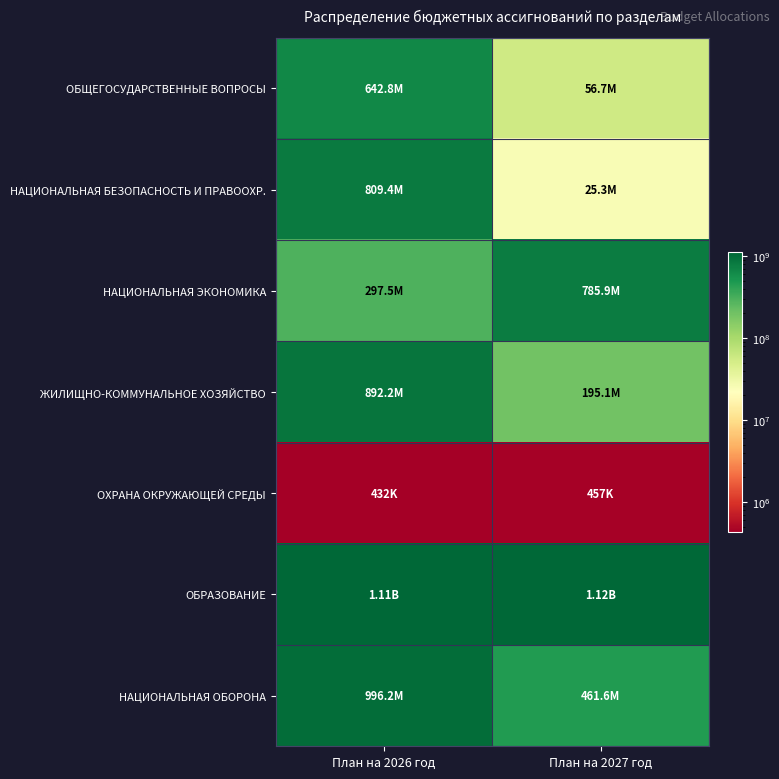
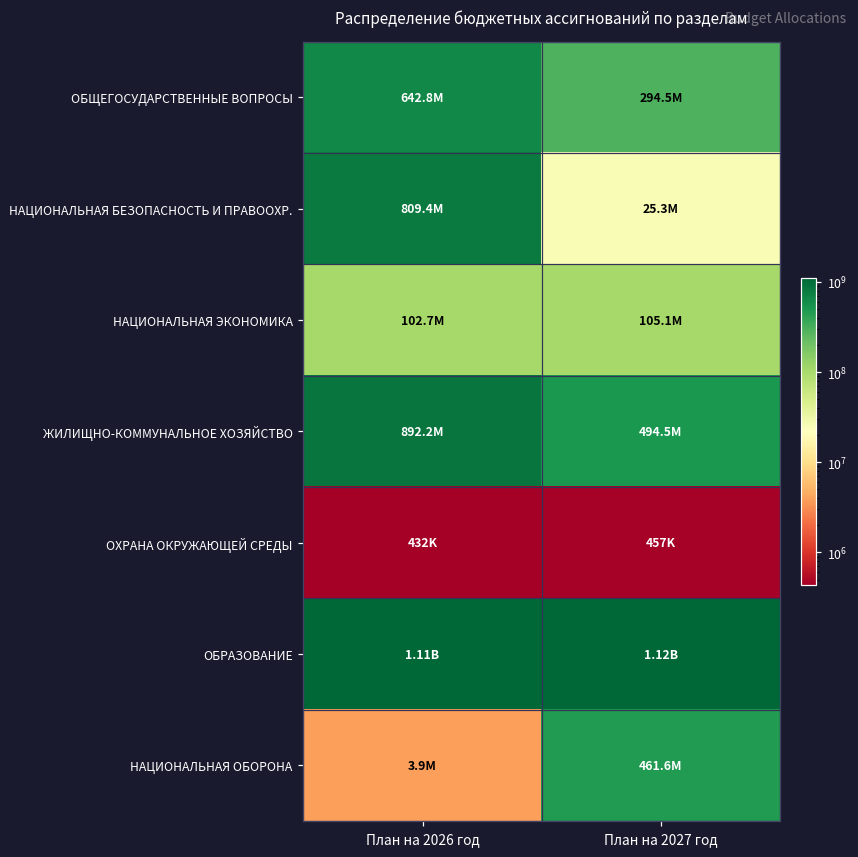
ОБЩЕГОСУДАРСТВЕННЫЕ ВОПРОСЫ, План на 2027 год: 56.7M -> 294.5M
НАЦИОНАЛЬНАЯ ЭКОНОМИКА, План на 2026 год: 297.5M -> 102.7M
НАЦИОНАЛЬНАЯ ЭКОНОМИКА, План на 2027 год: 785.9M -> 105.1M
ЖИЛИЩНО-КОММУНАЛЬНОЕ ХОЗЯЙСТВО, План на 2027 год: 195.1M -> 494.5M
НАЦИОНАЛЬНАЯ ОБОРОНА, План на 2026 год: 996.2M -> 3.9M
